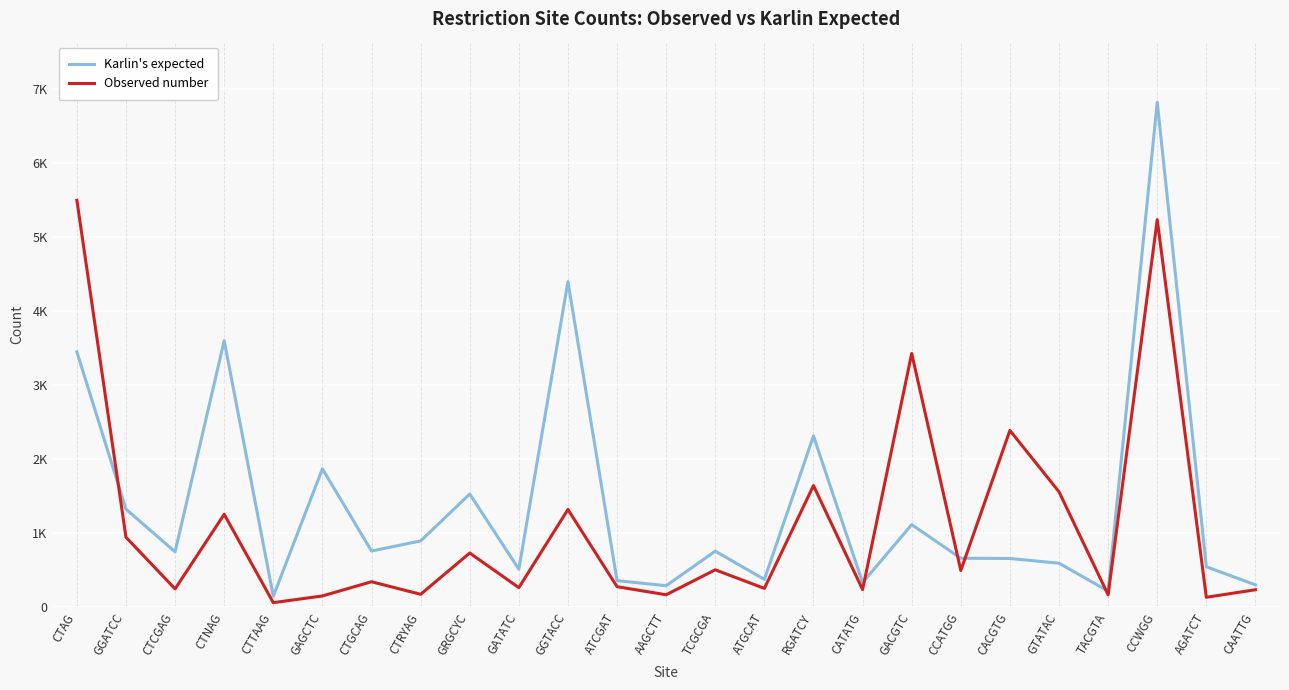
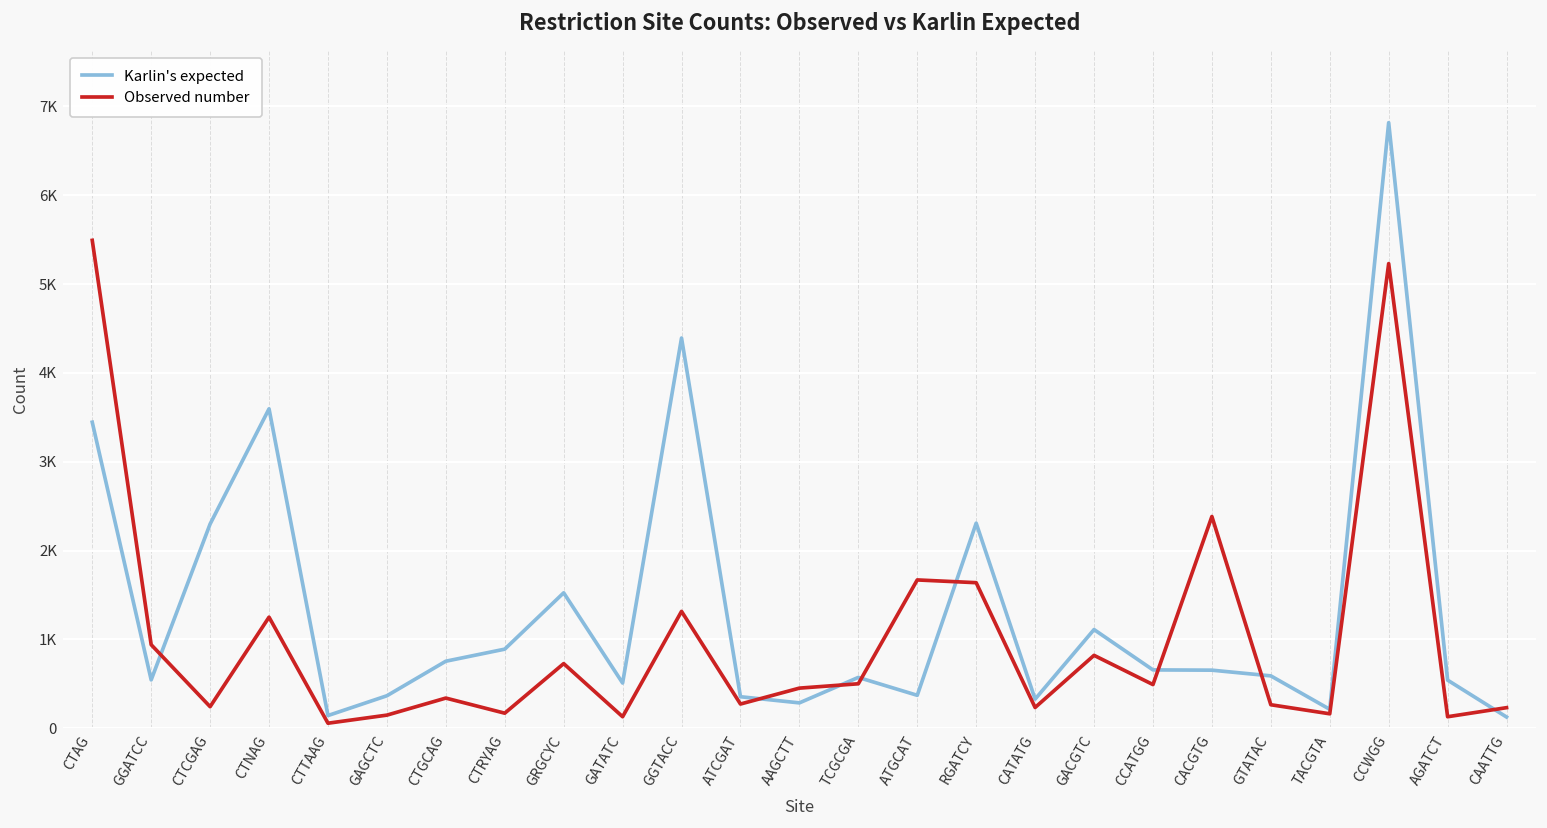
Karlin's expected, GGATCC: 1300 -> 500
Karlin's expected, CTCGAG: 700 -> 2300
Karlin's expected, GAGCTC: 1900 -> 400
Observed number, GATATC: 300 -> 100
Observed number, AAGCTT: 200 -> 500
Karlin's expected, TCGCGA: 800 -> 600
Observed number, ATGCAT: 300 -> 1700
Observed number, GACGTC: 3400 -> 800
Observed number, GTATAC: 1600 -> 300
Karlin's expected, CAATTG: 300 -> 100
